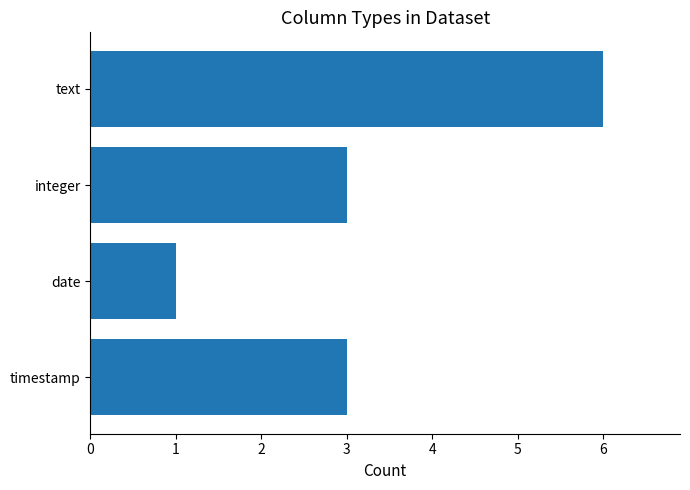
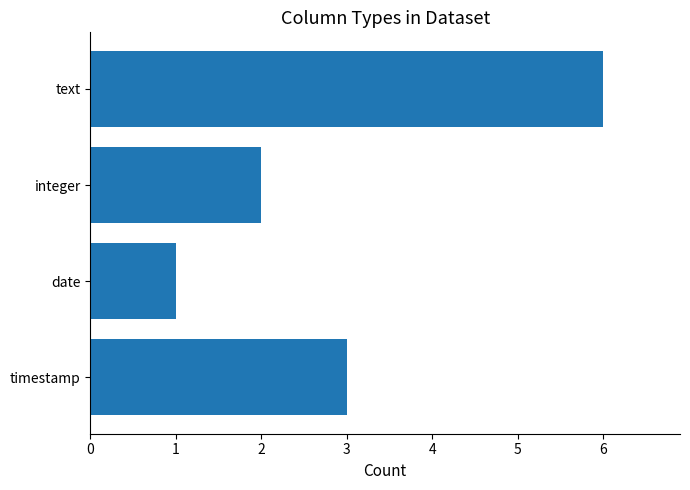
integer: 3 -> 2
